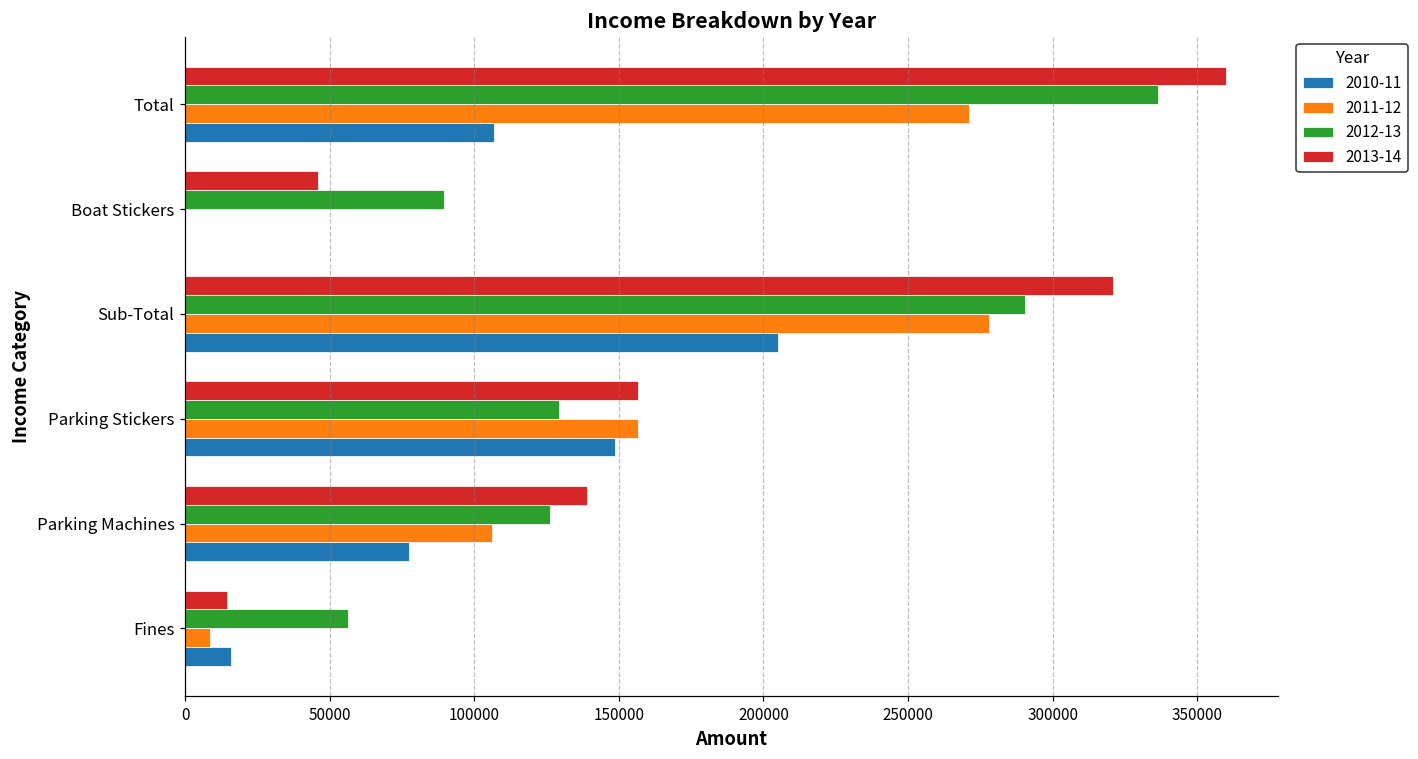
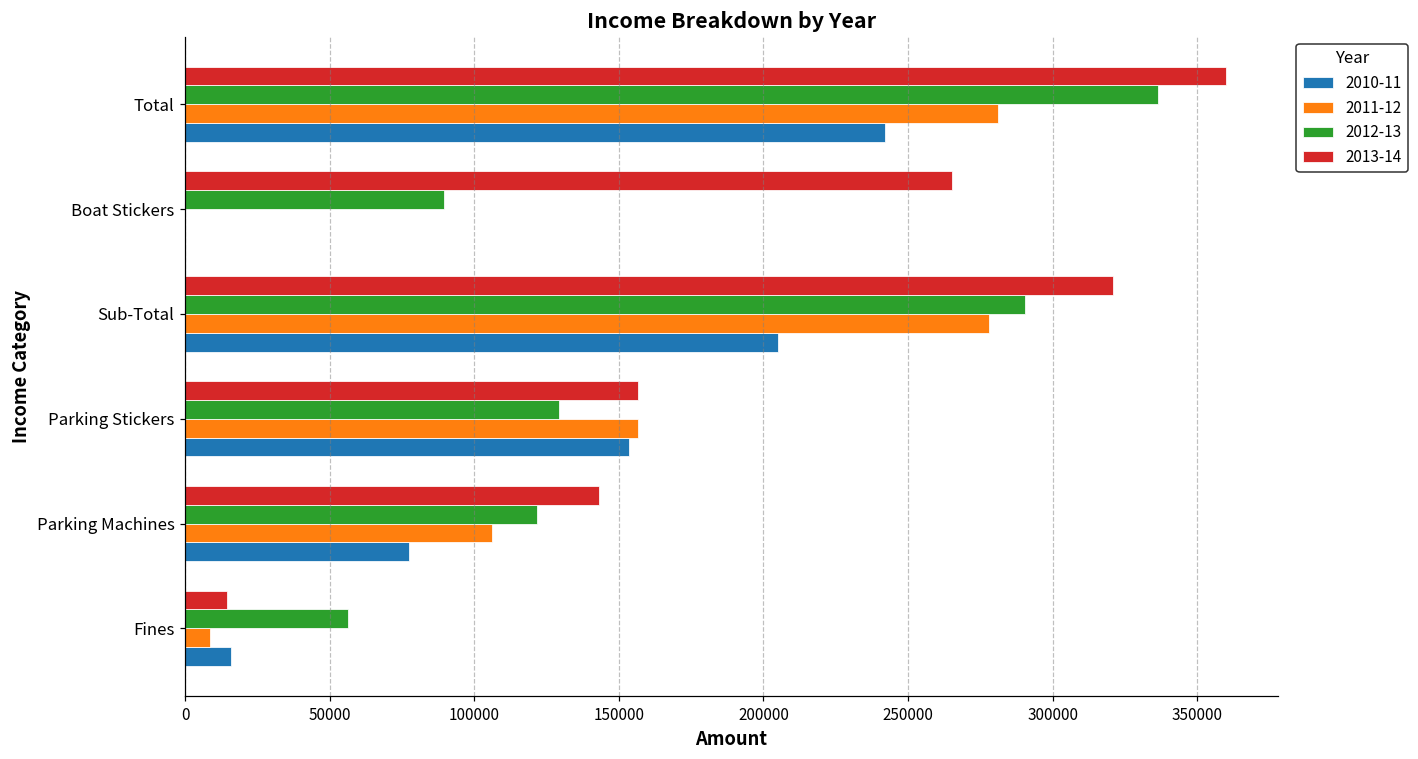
2011-12, Total: 271000 -> 281000
2010-11, Total: 107000 -> 242000
2013-14, Boat Stickers: 46000 -> 265000
2010-11, Parking Stickers: 149000 -> 154000
2013-14, Parking Machines: 139000 -> 143000
2012-13, Parking Machines: 126000 -> 122000
